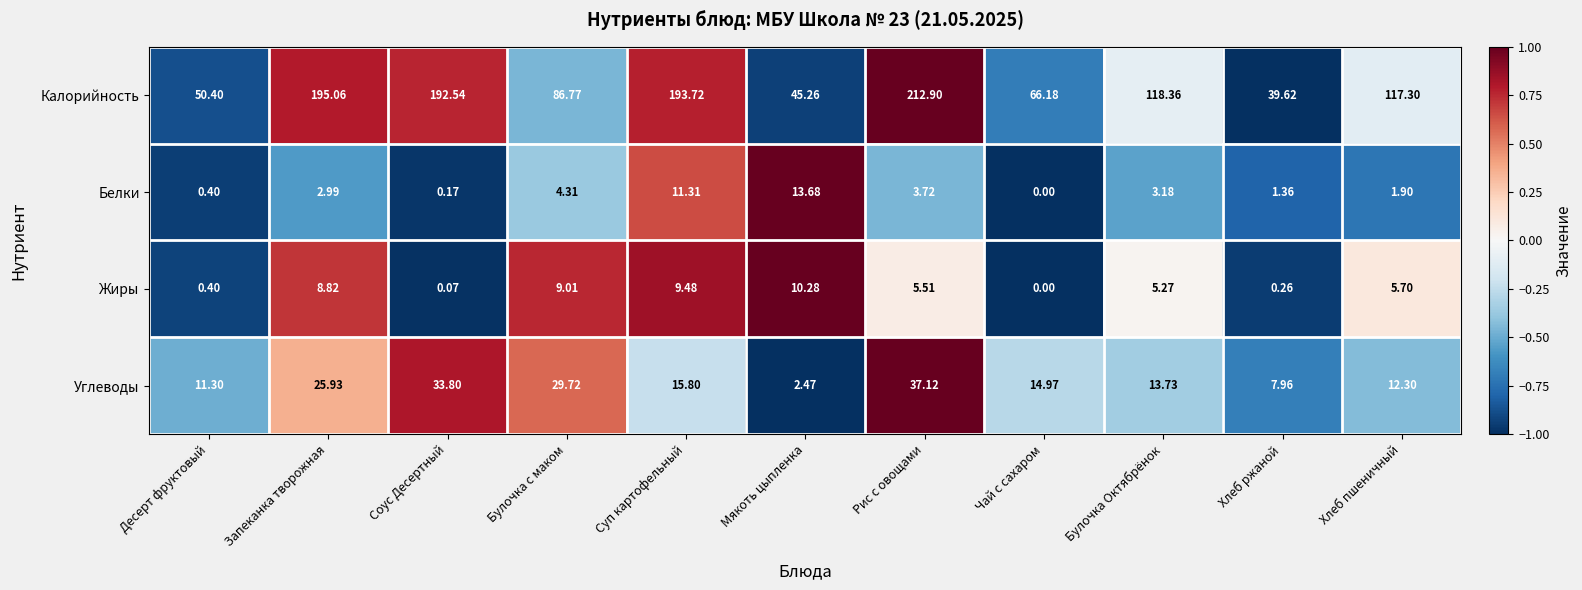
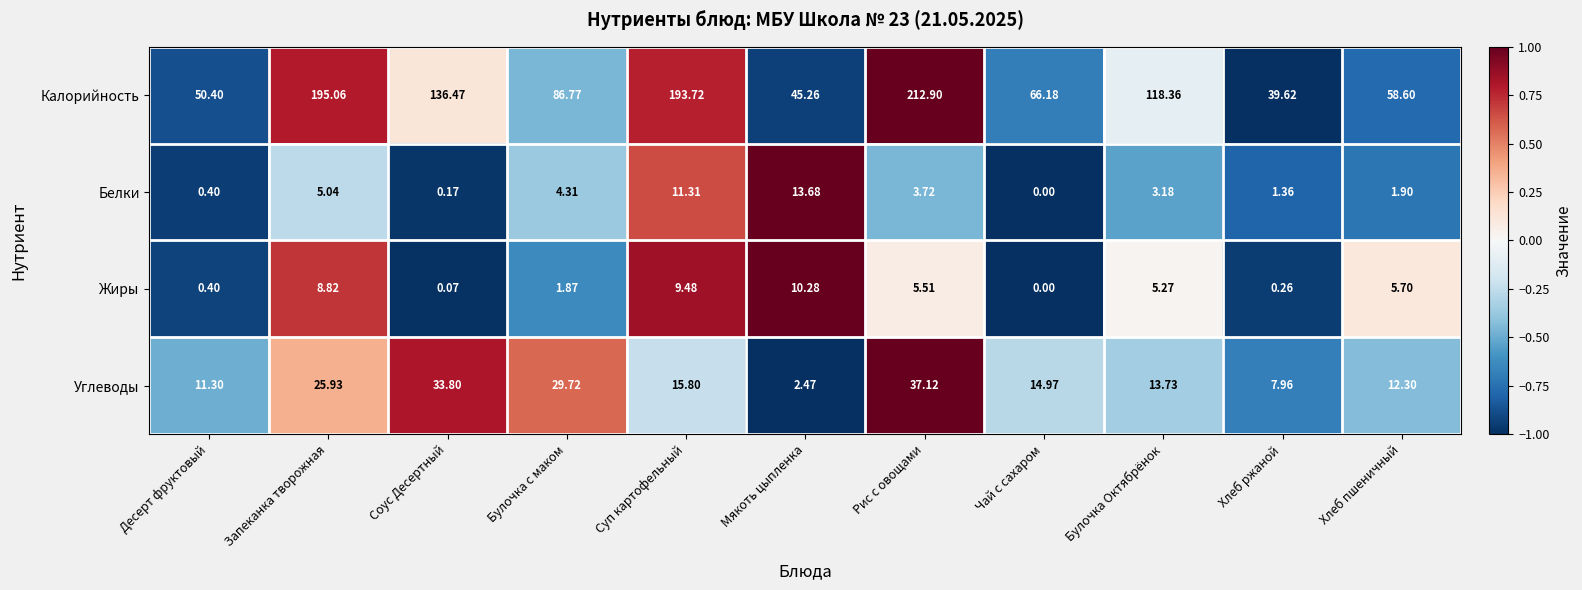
Калорийность, Соус Десертный: 192.54 -> 136.47
Калорийность, Хлеб пшеничный: 117.30 -> 58.60
Белки, Запеканка творожная: 2.99 -> 5.04
Жиры, Булочка с маком: 9.01 -> 1.87
